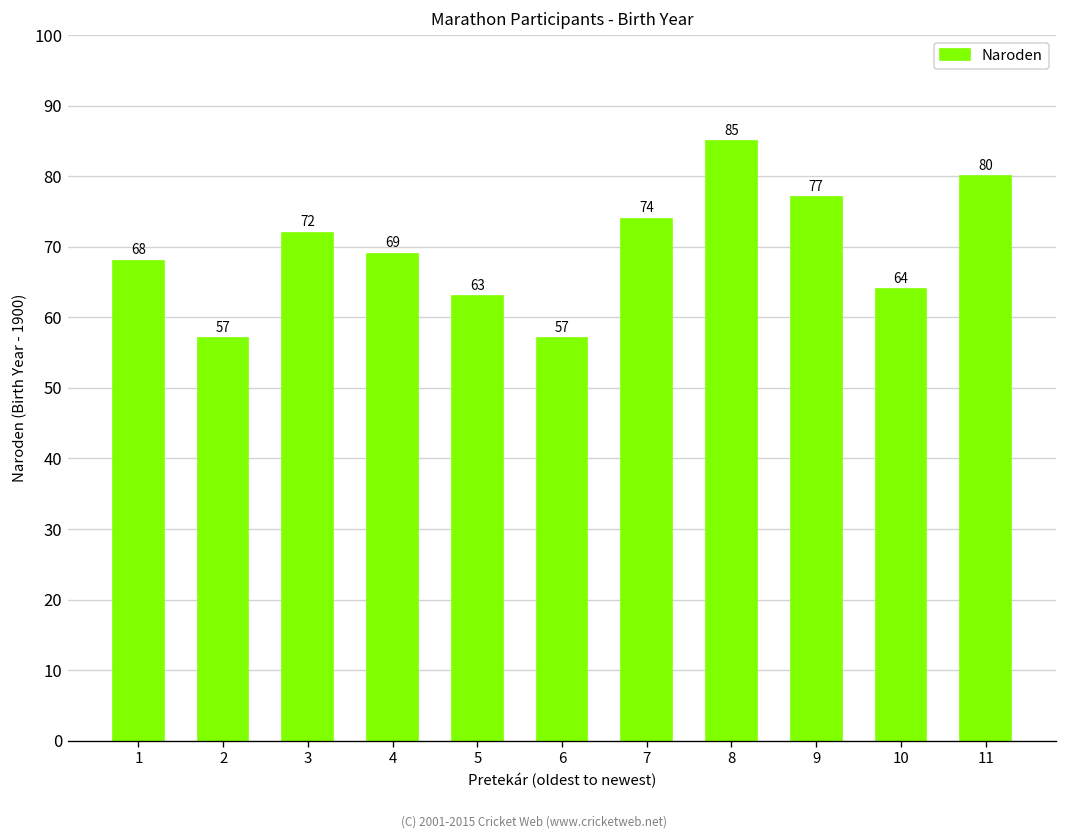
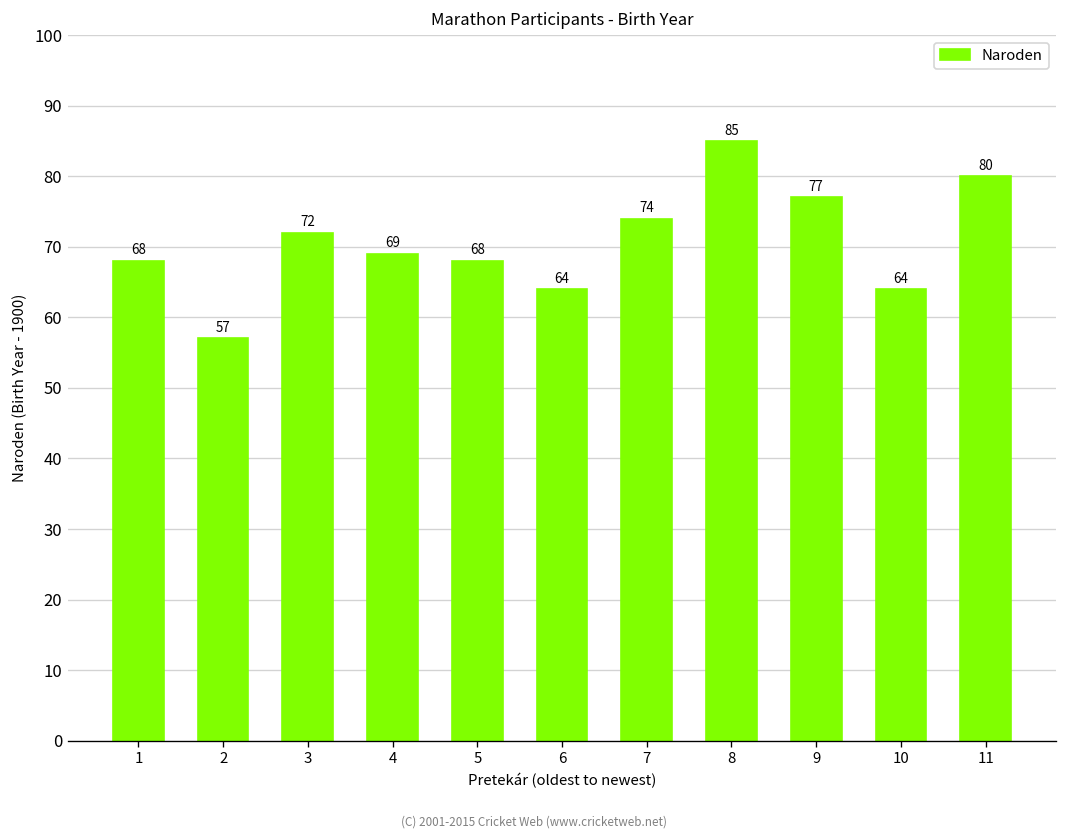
5: 63 -> 68
6: 57 -> 64
